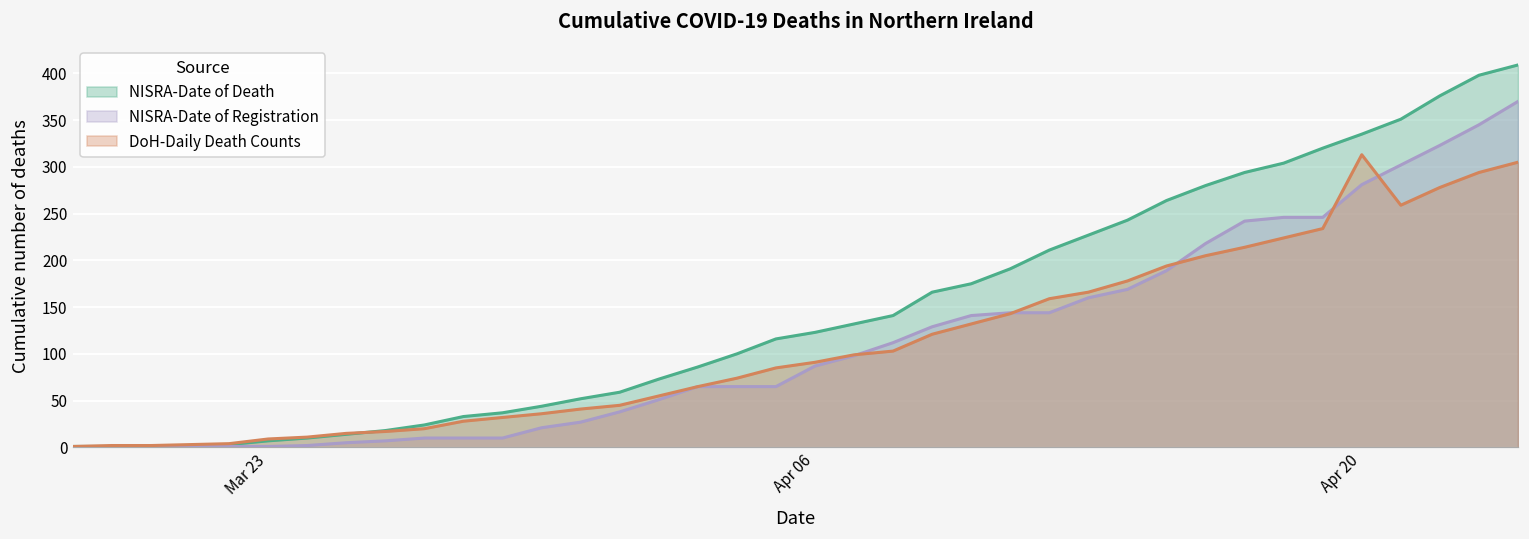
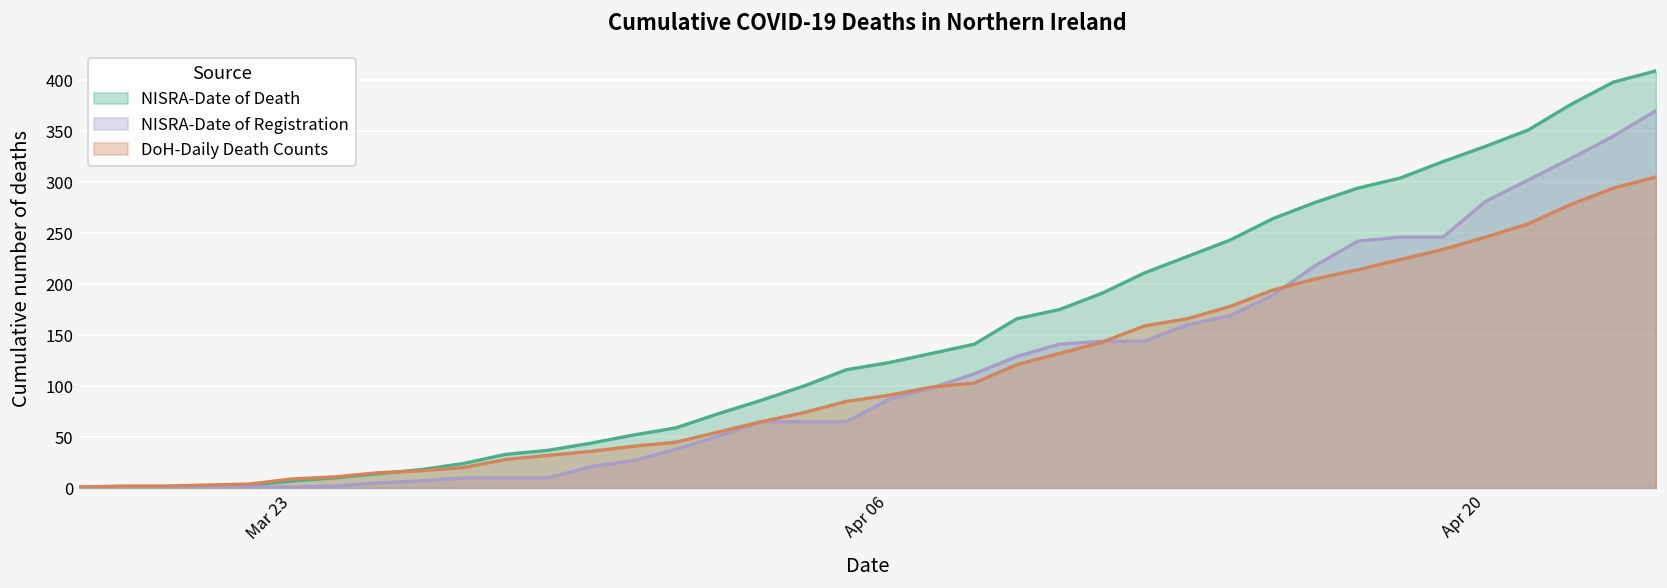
DoH-Daily Death Counts, Apr 20: 310 -> 250
